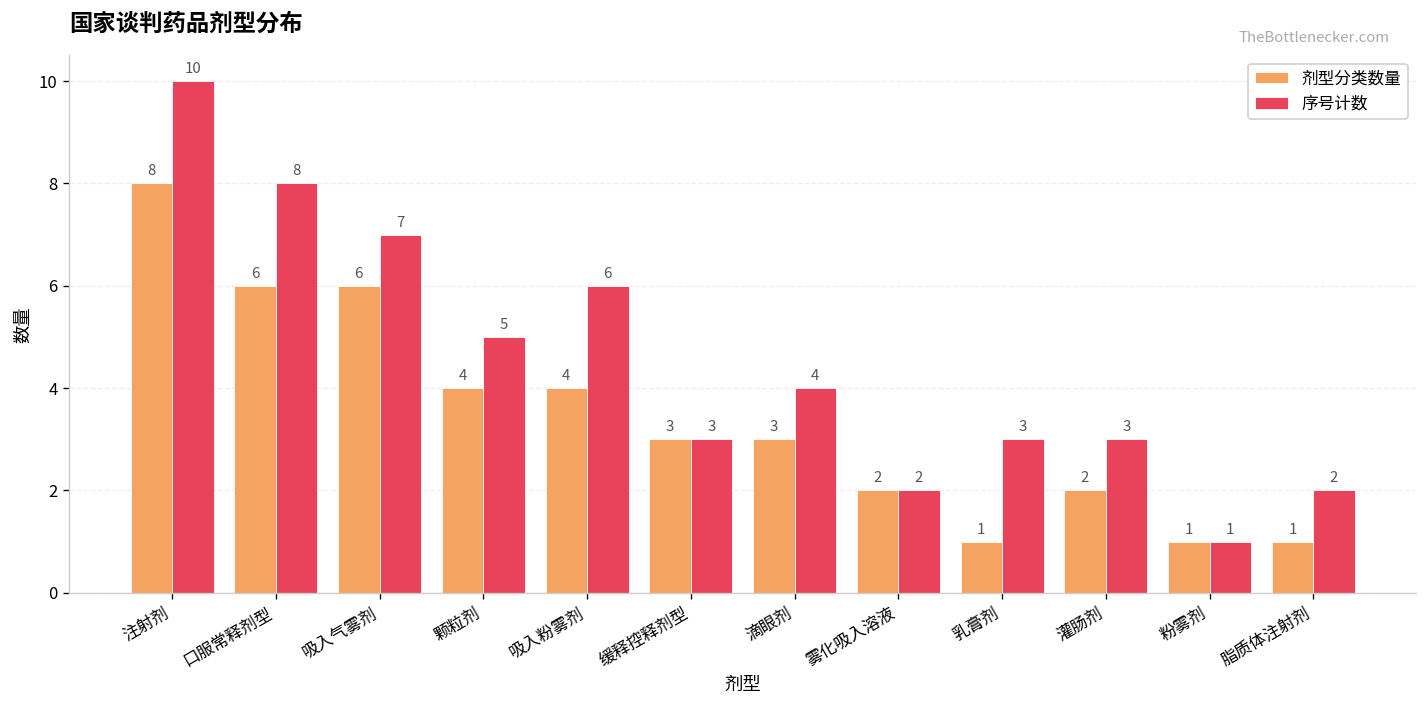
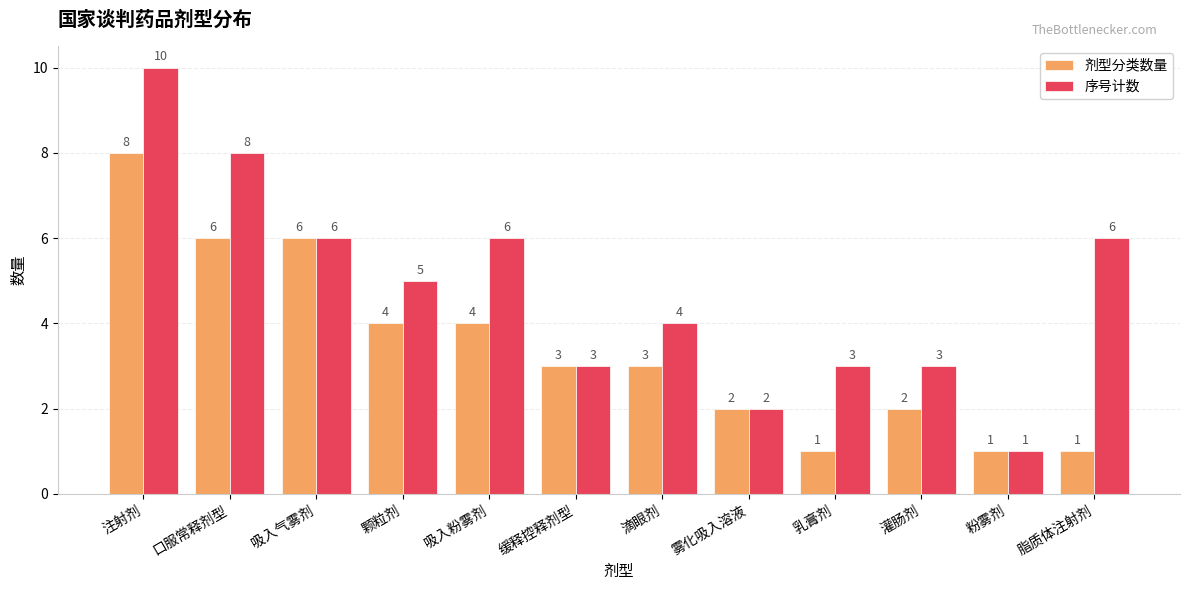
序号计数, 吸入气雾剂: 7 -> 6
序号计数, 脂质体注射剂: 2 -> 6
